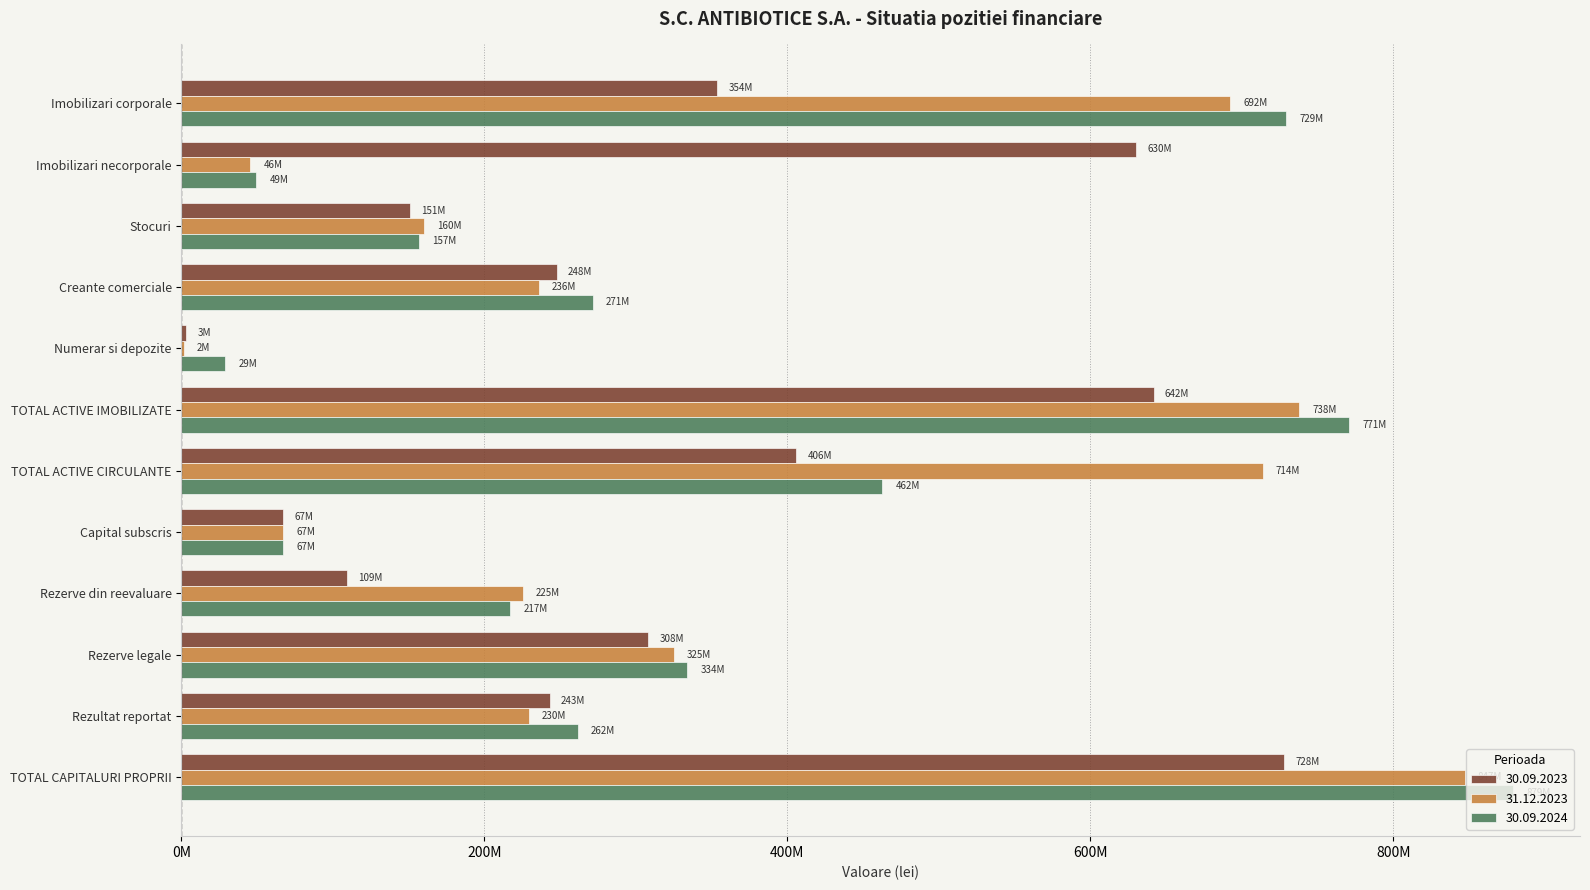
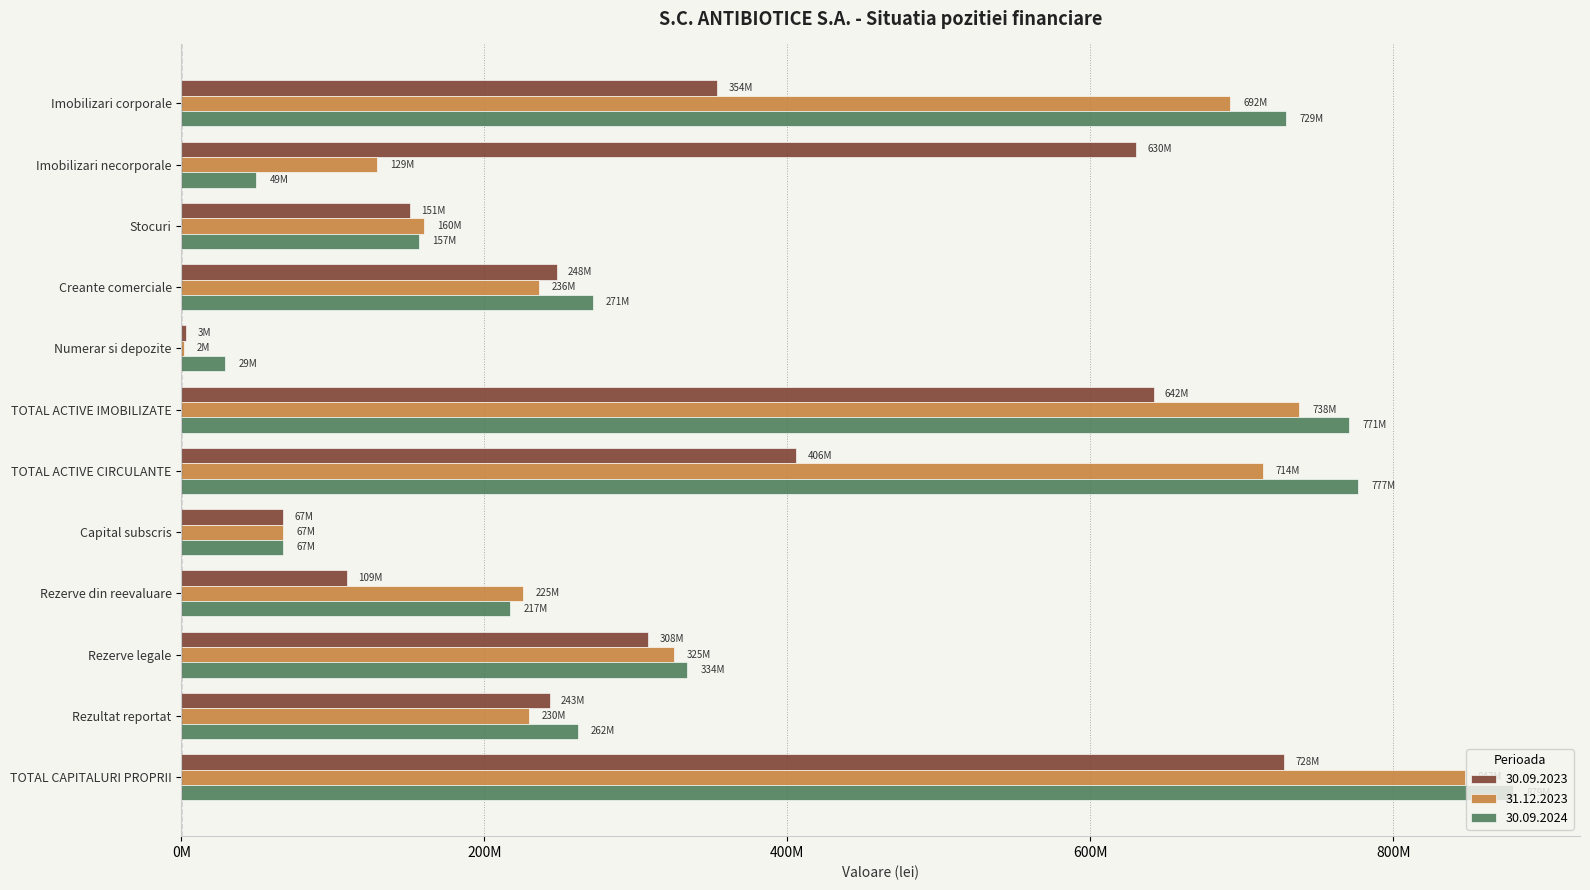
31.12.2023, Imobilizari necorporale: 46M -> 129M
30.09.2024, TOTAL ACTIVE CIRCULANTE: 462M -> 777M
